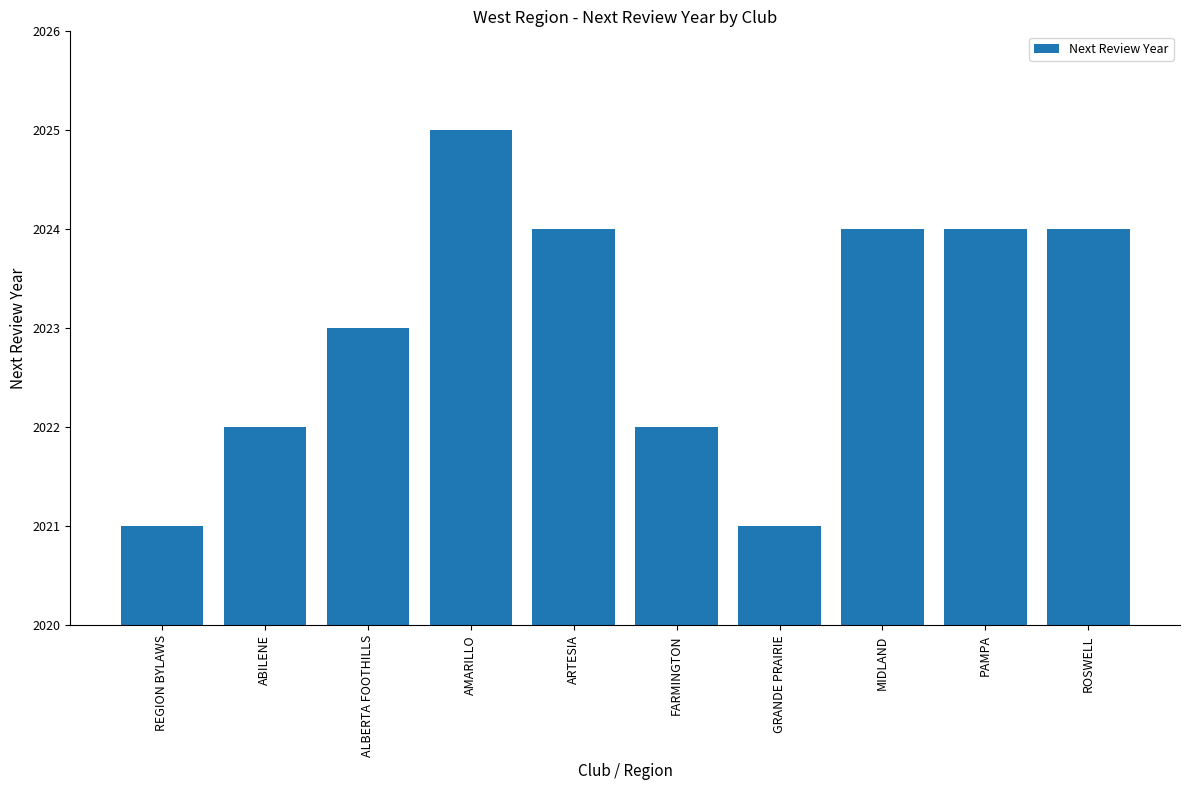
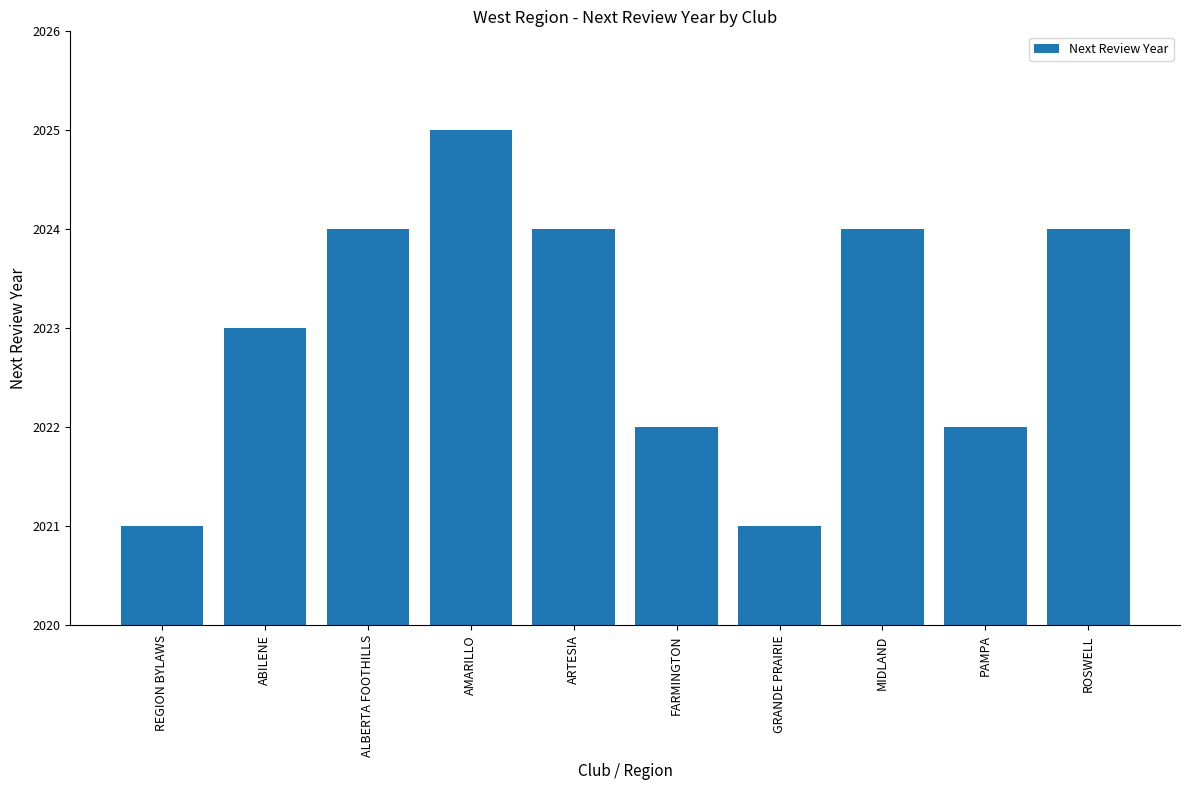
ABILENE: 2022 -> 2023
ALBERTA FOOTHILLS: 2023 -> 2024
PAMPA: 2024 -> 2022
